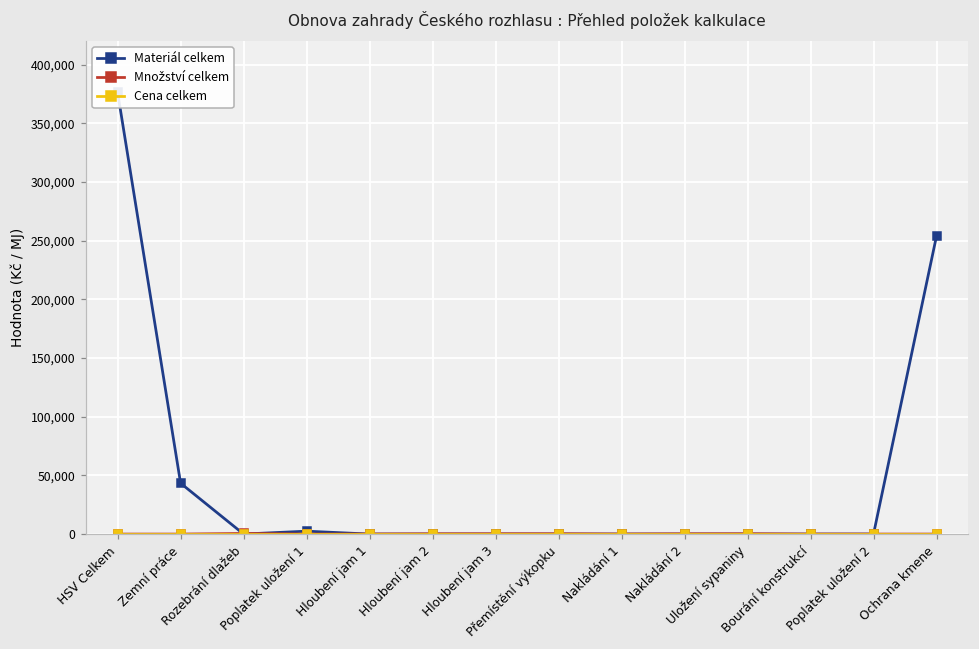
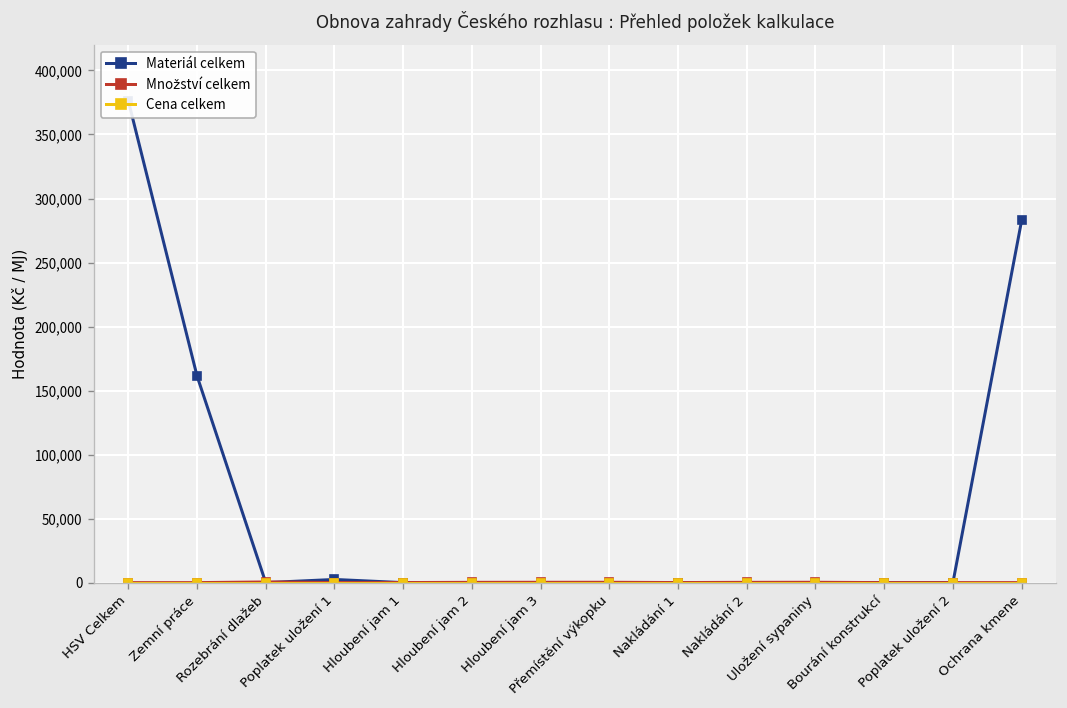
Materiál celkem, Zemní práce: 43,000 -> 161,000
Materiál celkem, Ochrana kmene: 254,000 -> 283,000
